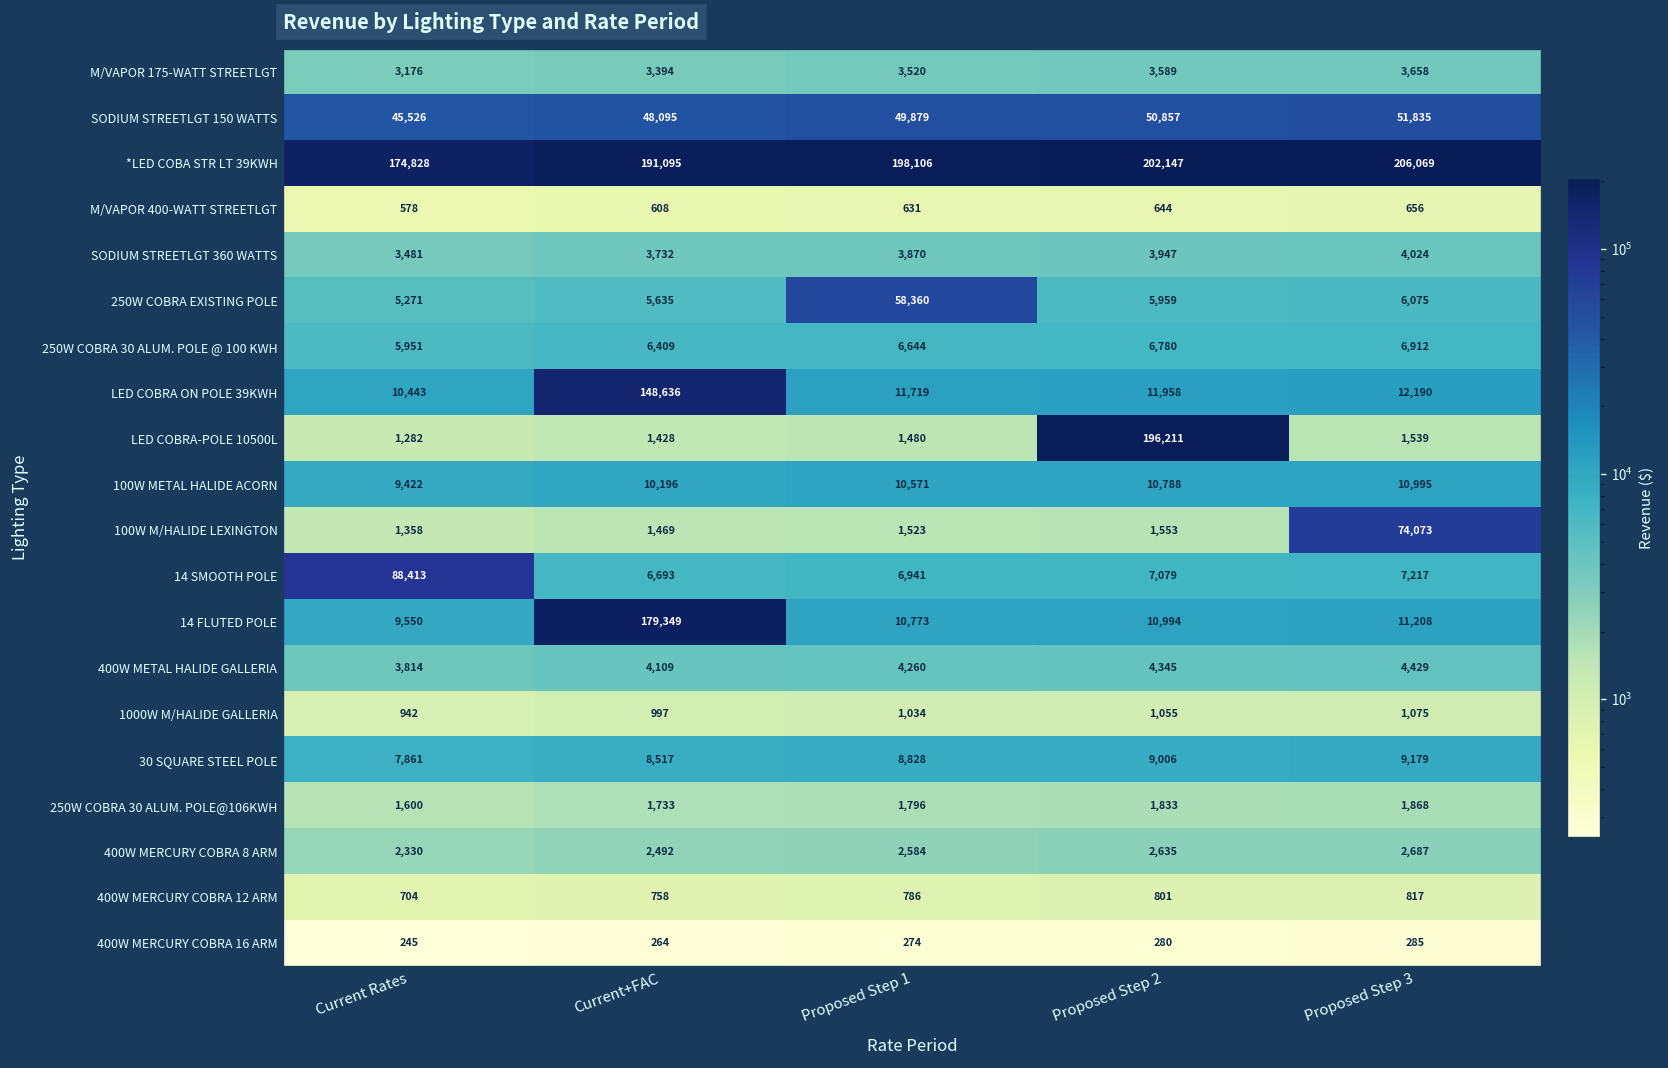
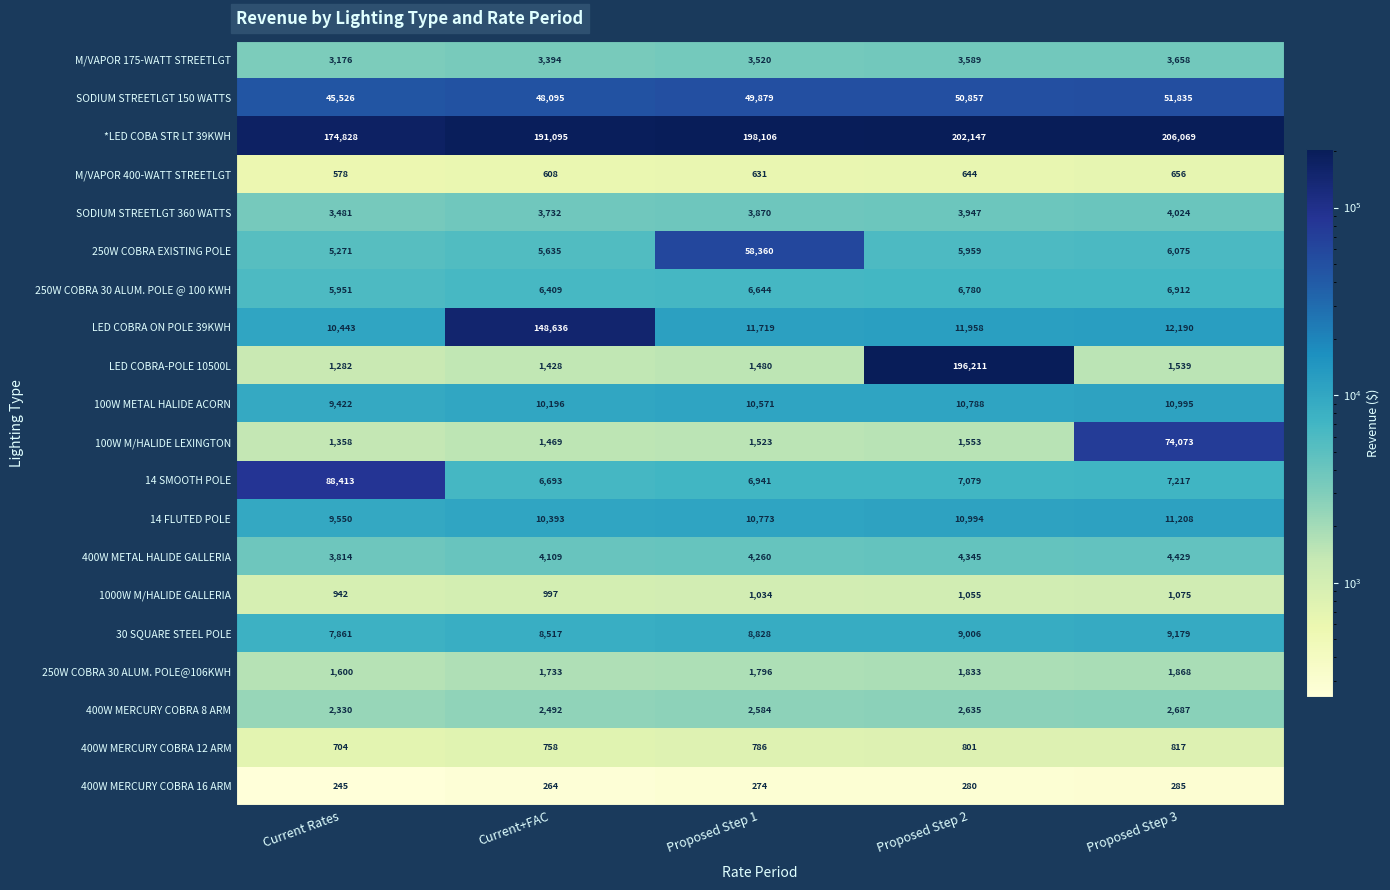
14 FLUTED POLE, Current+FAC: 179,349 -> 10,393
